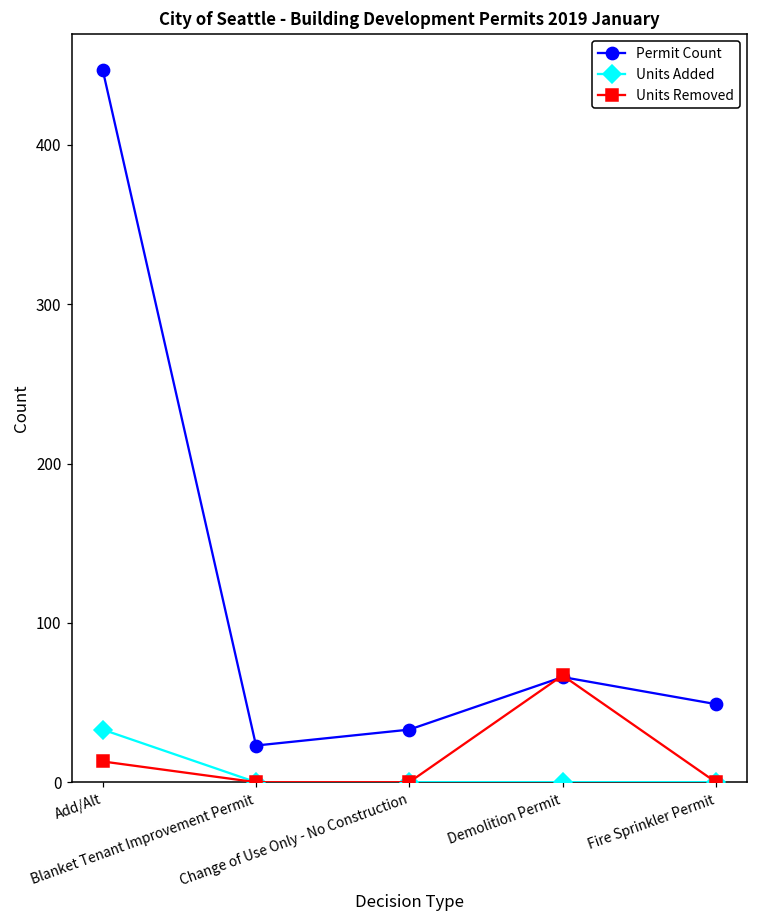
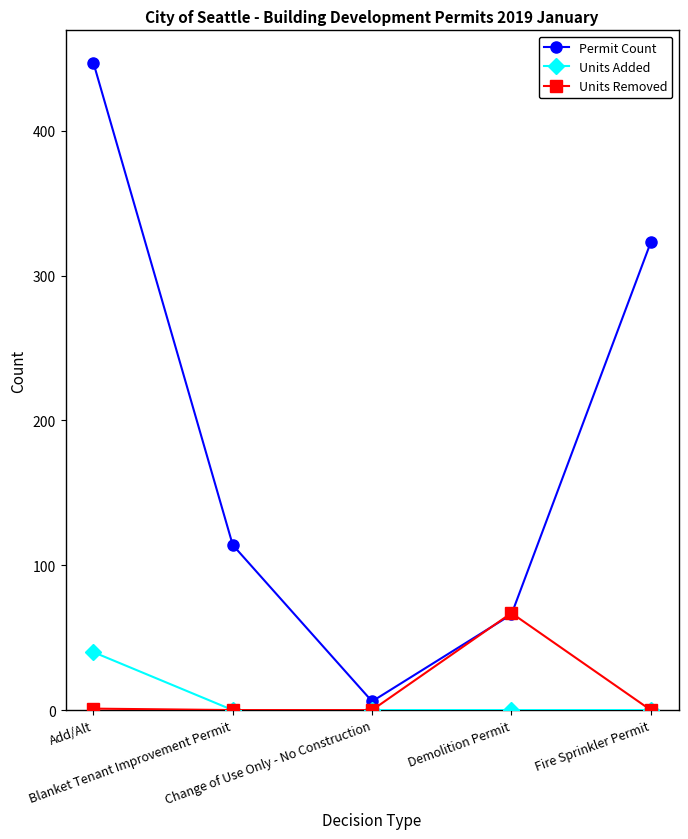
Units Added, Add/Alt: 33 -> 40
Units Removed, Add/Alt: 13 -> 1
Permit Count, Blanket Tenant Improvement Permit: 23 -> 114
Permit Count, Change of Use Only - No Construction: 33 -> 6
Permit Count, Fire Sprinkler Permit: 49 -> 323
